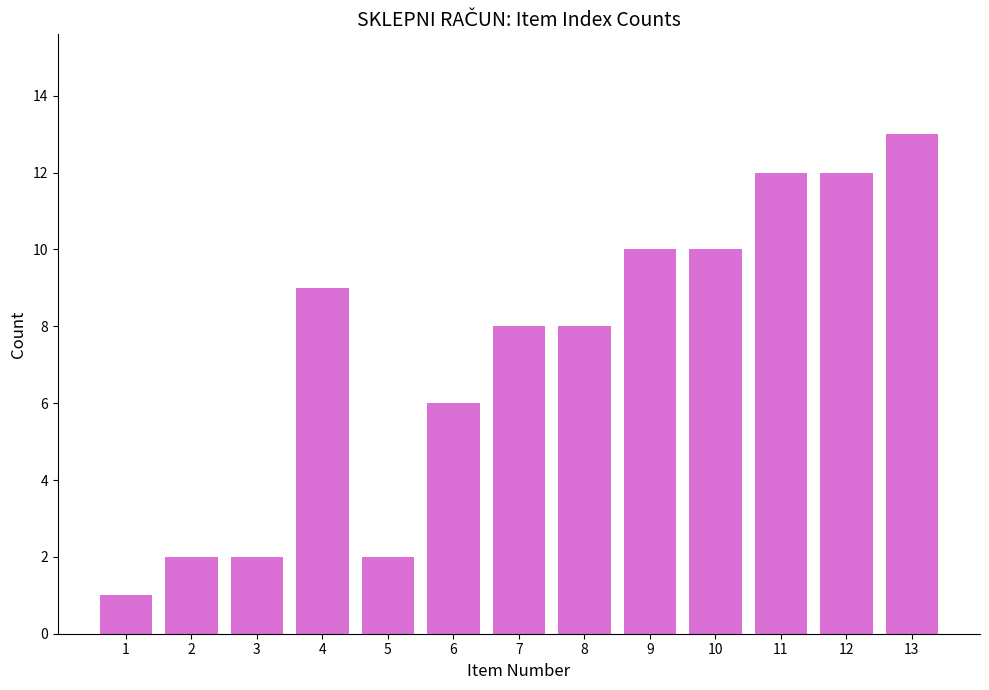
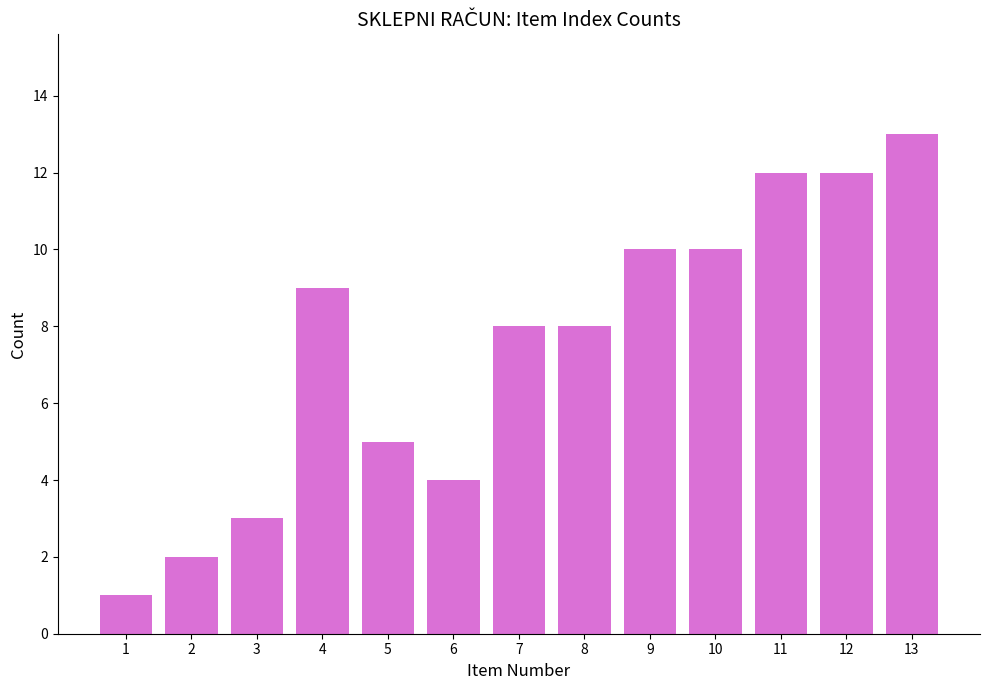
3: 2 -> 3
5: 2 -> 5
6: 6 -> 4
